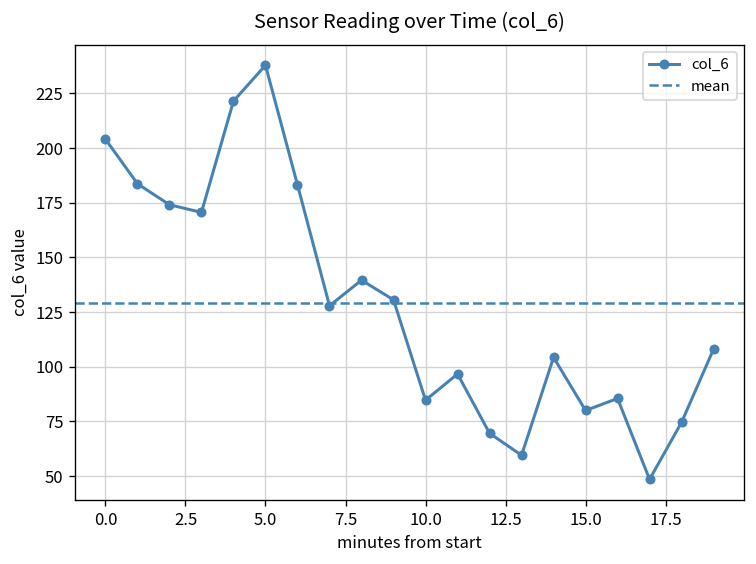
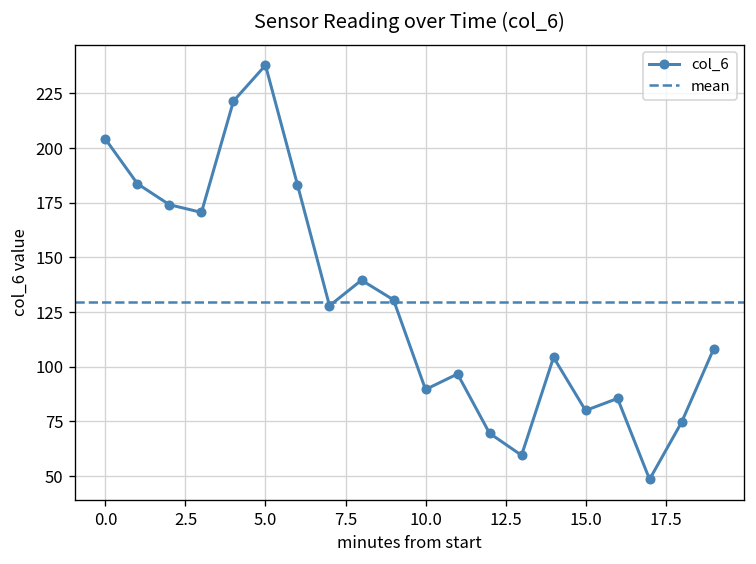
10.0: 85 -> 90
